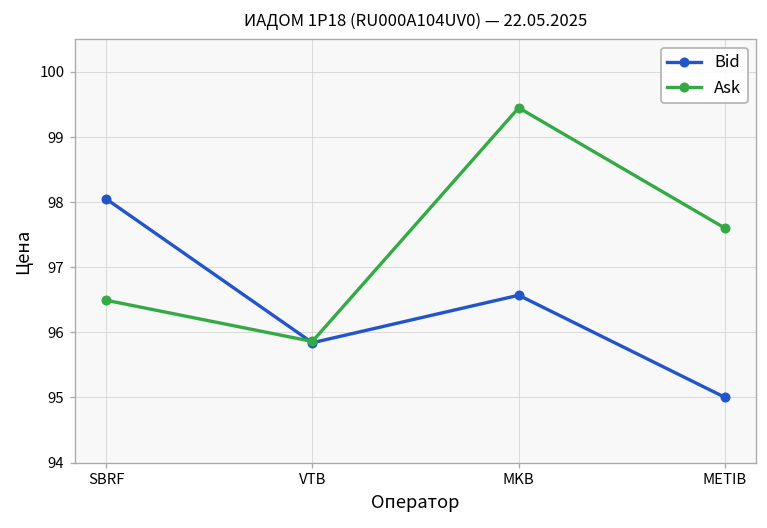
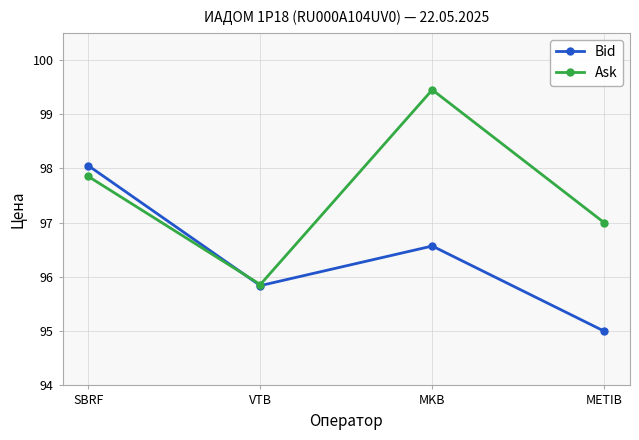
Ask, SBRF: 96.5 -> 97.9
Ask, METIB: 97.6 -> 97.0
